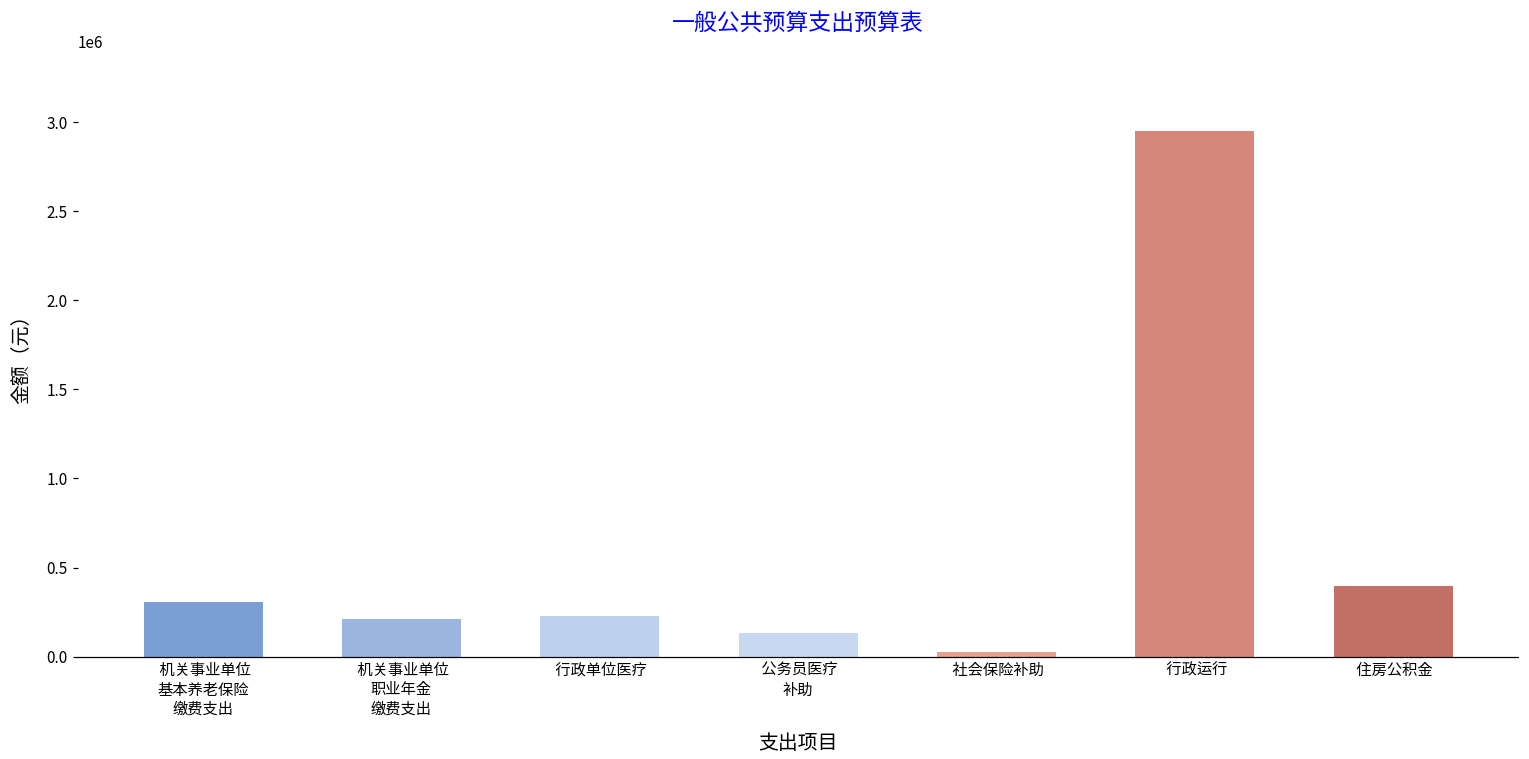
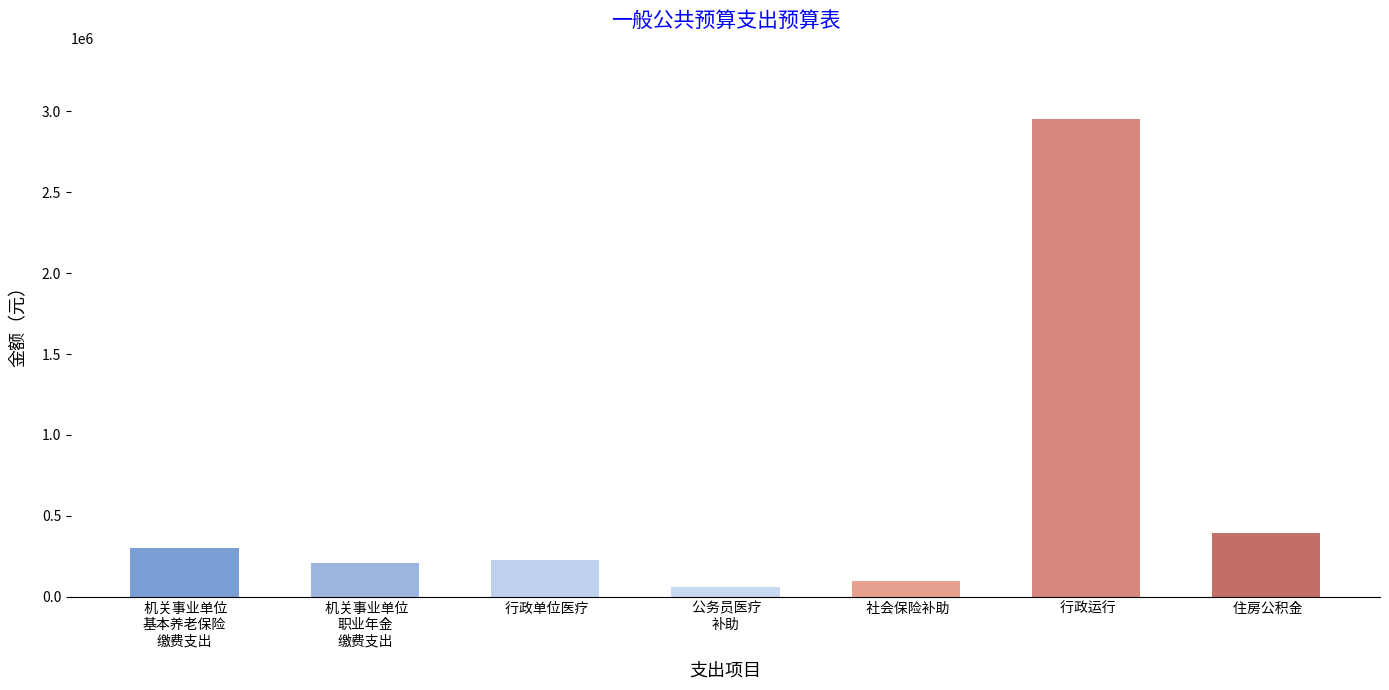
公务员医疗 补助: 130000 -> 60000
社会保险补助: 30000 -> 100000
